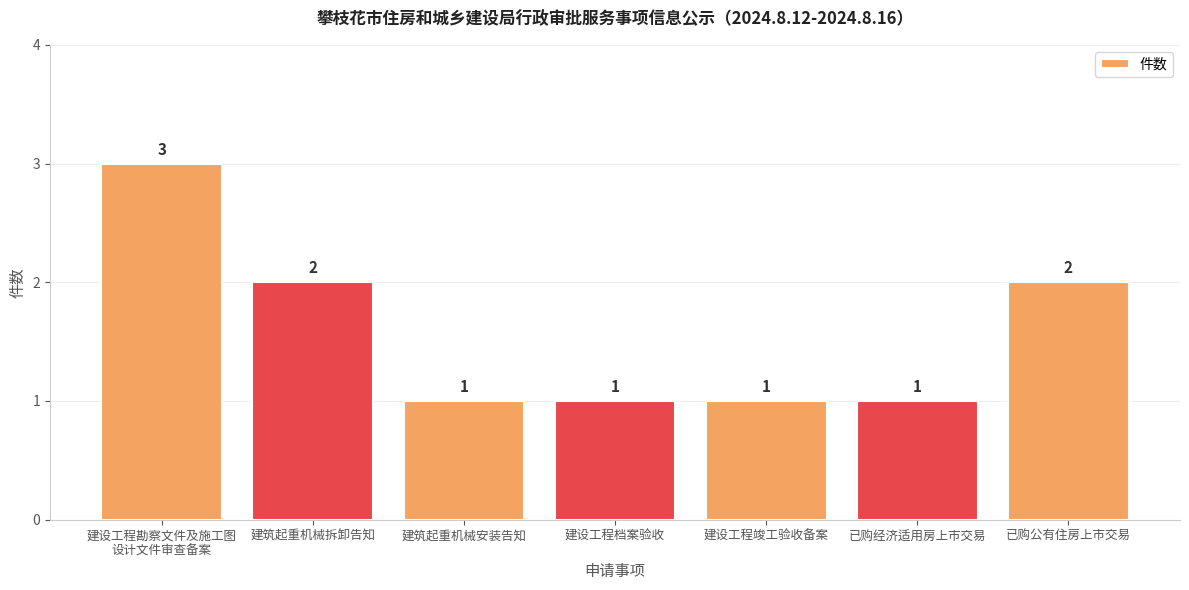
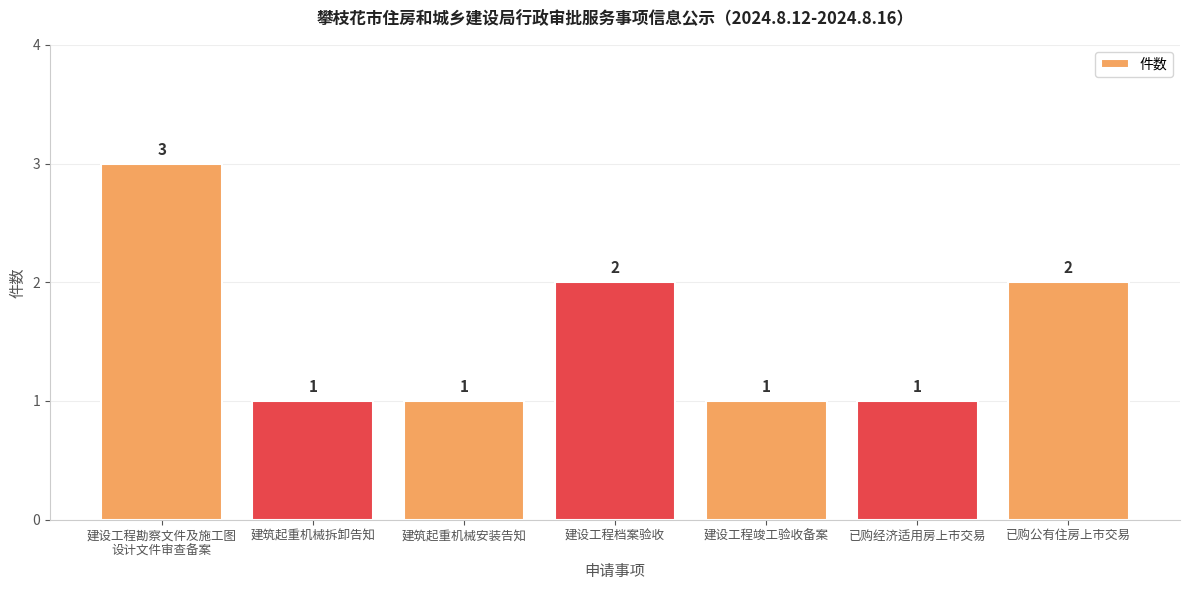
建筑起重机械拆卸告知: 2 -> 1
建设工程档案验收: 1 -> 2
